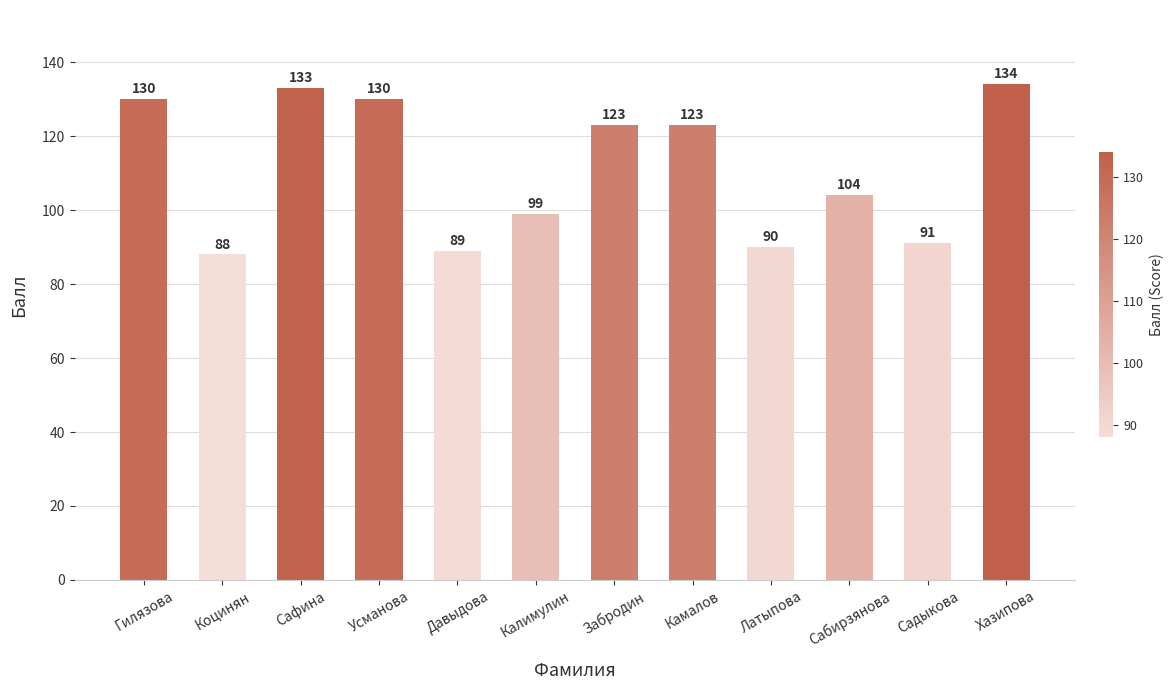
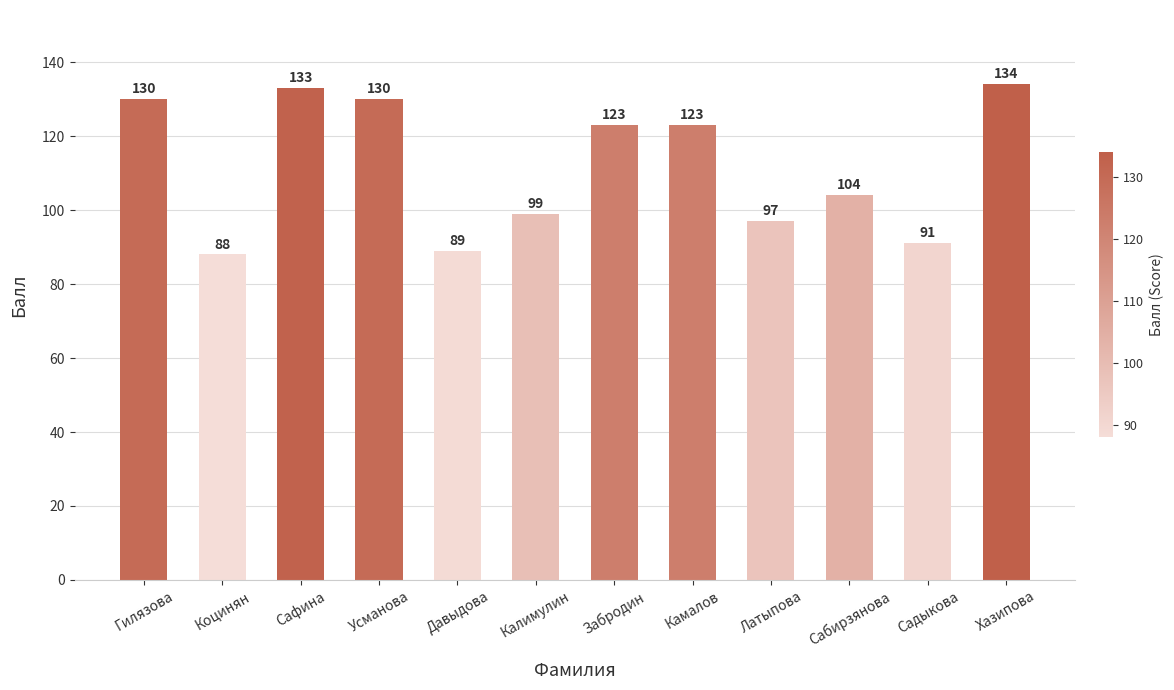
Латыпова: 90 -> 97
